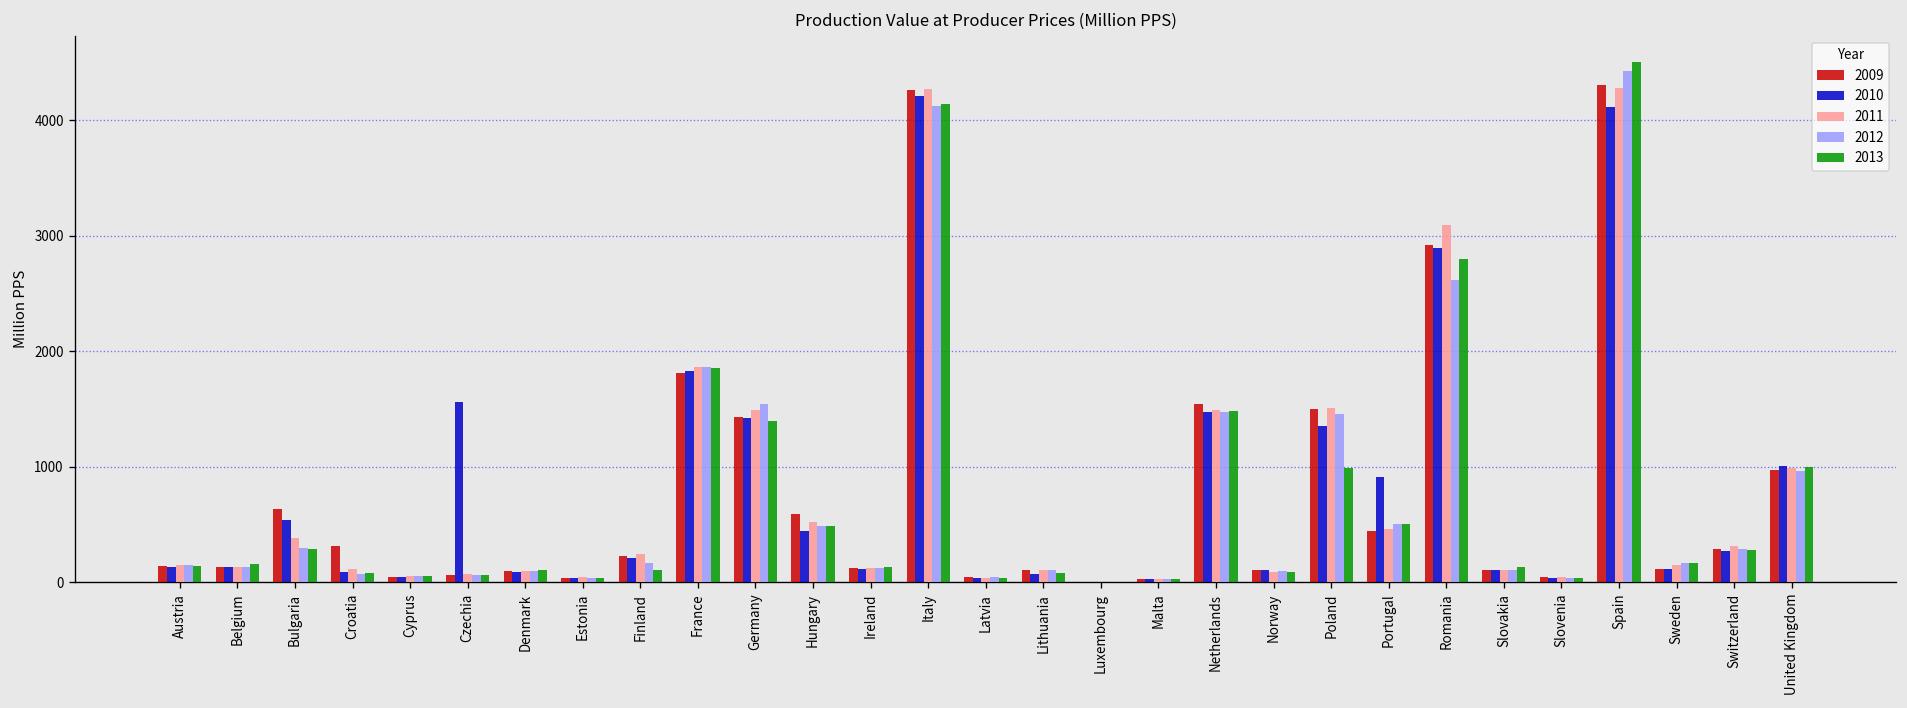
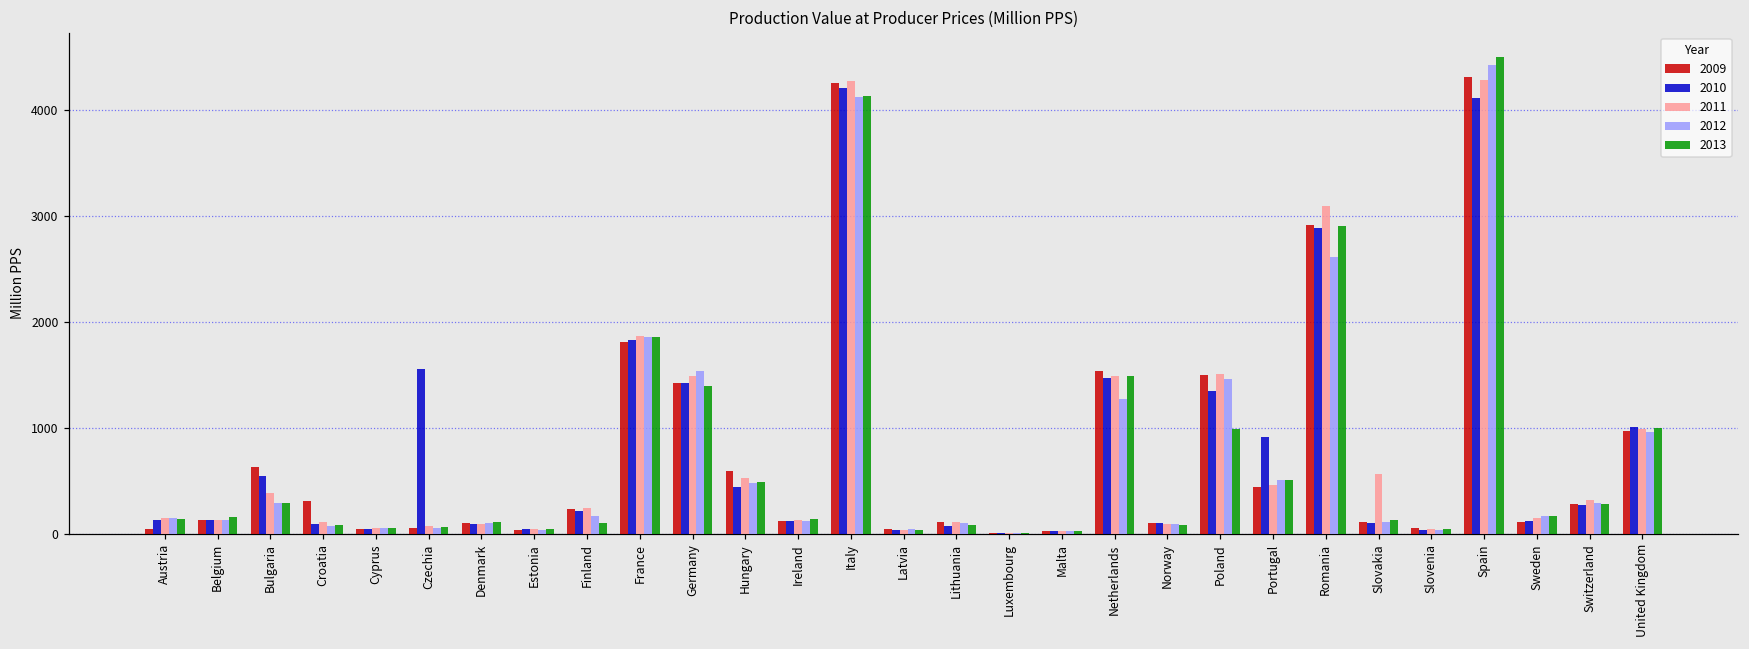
2009, Austria: 100 -> 0
2012, Netherlands: 1500 -> 1300
2013, Romania: 2800 -> 2900
2011, Slovakia: 100 -> 600
